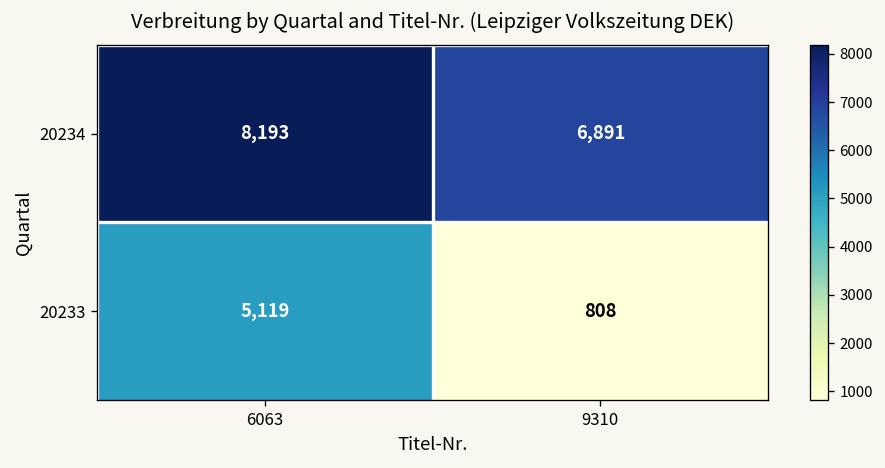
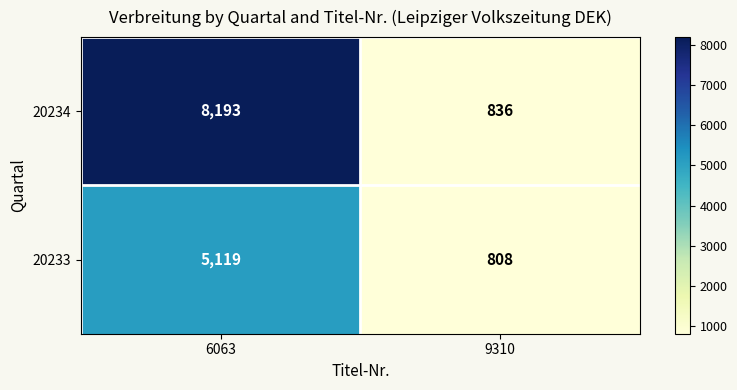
20234, 9310: 6,891 -> 836
